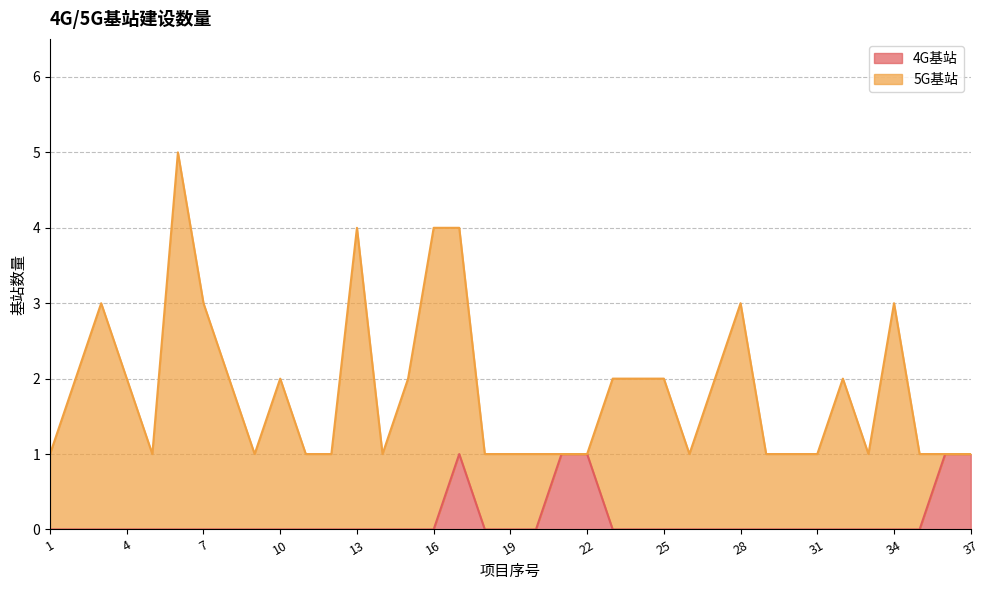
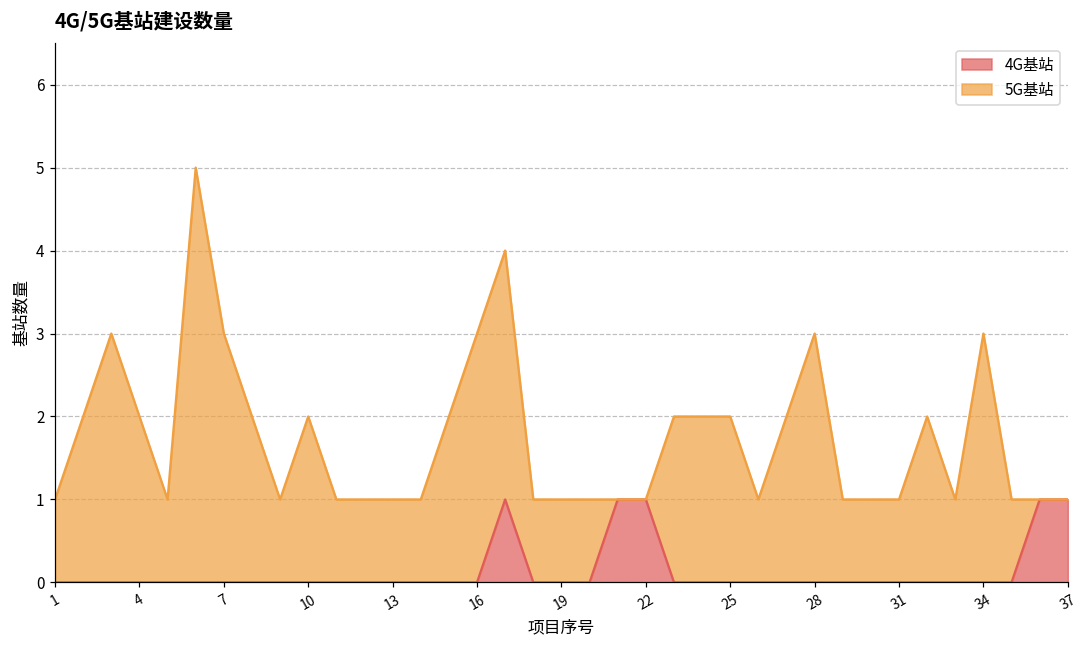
5G基站, 13: 4 -> 1
5G基站, 16: 4 -> 3
